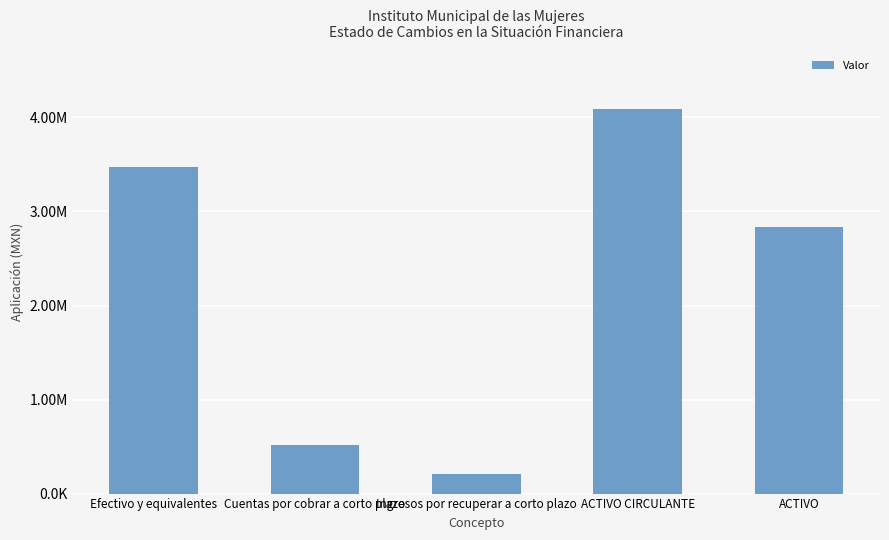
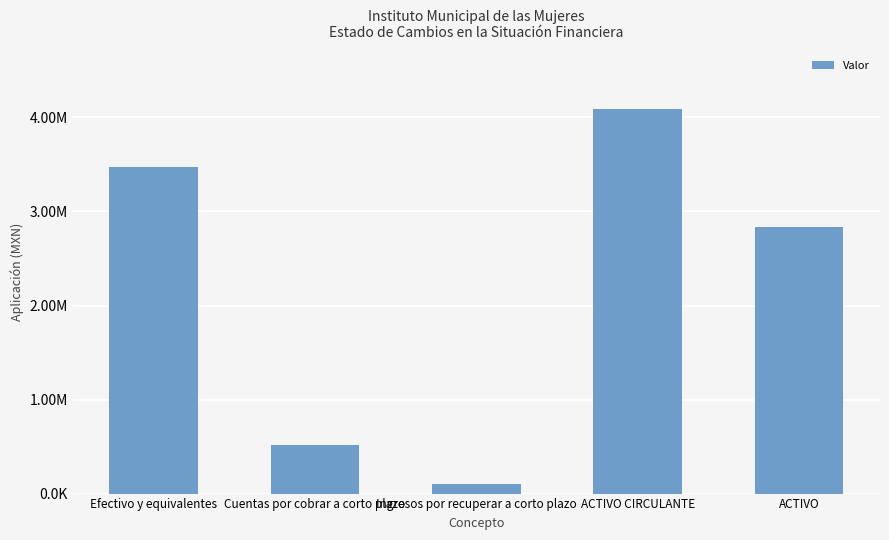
Ingresos por recuperar a corto plazo: 200000 -> 100000
